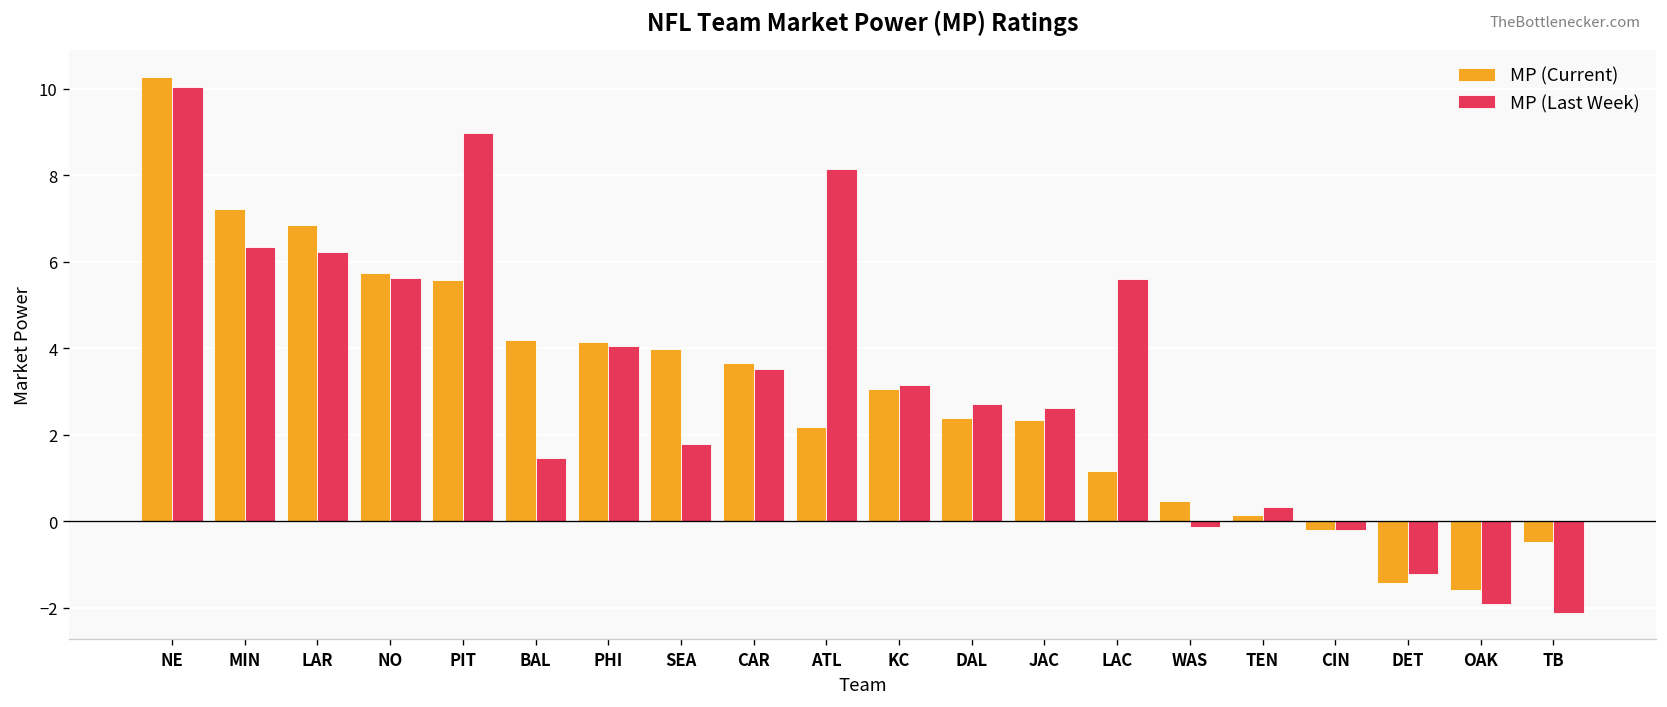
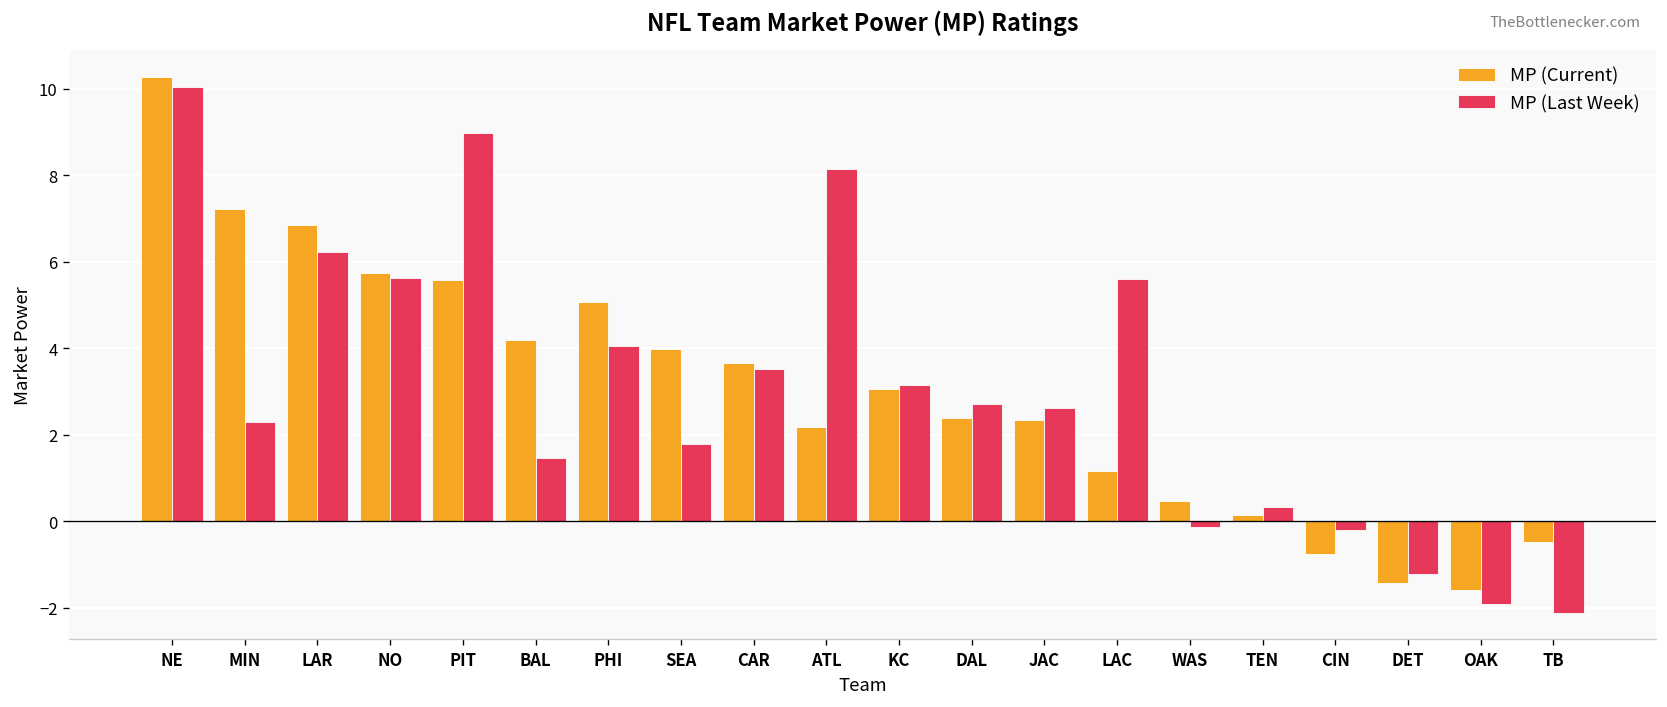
MP (Last Week), MIN: 6.4 -> 2.3
MP (Current), PHI: 4.2 -> 5.1
MP (Current), CIN: -0.2 -> -0.8
